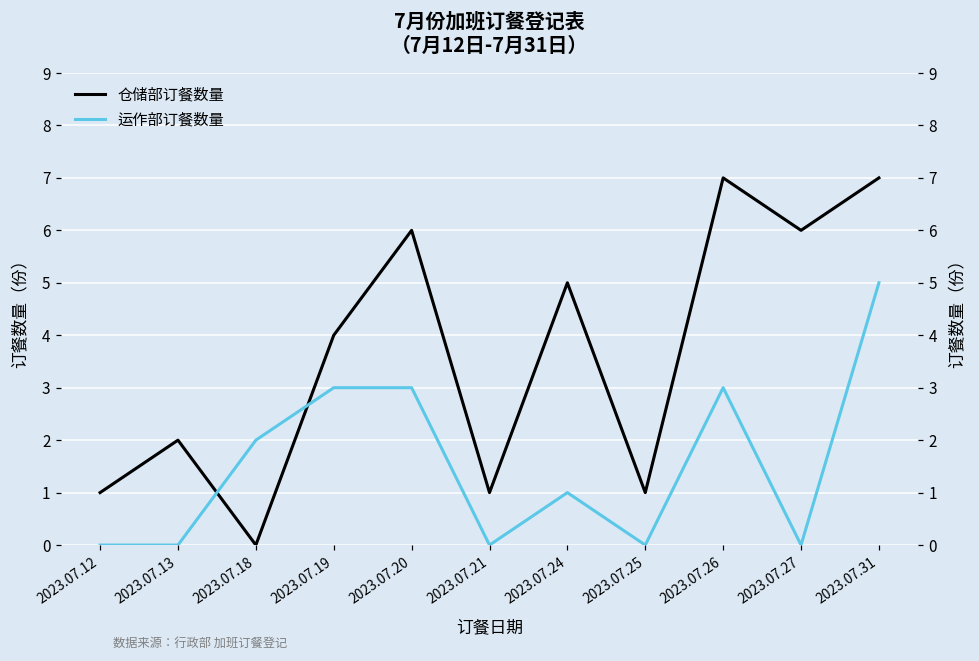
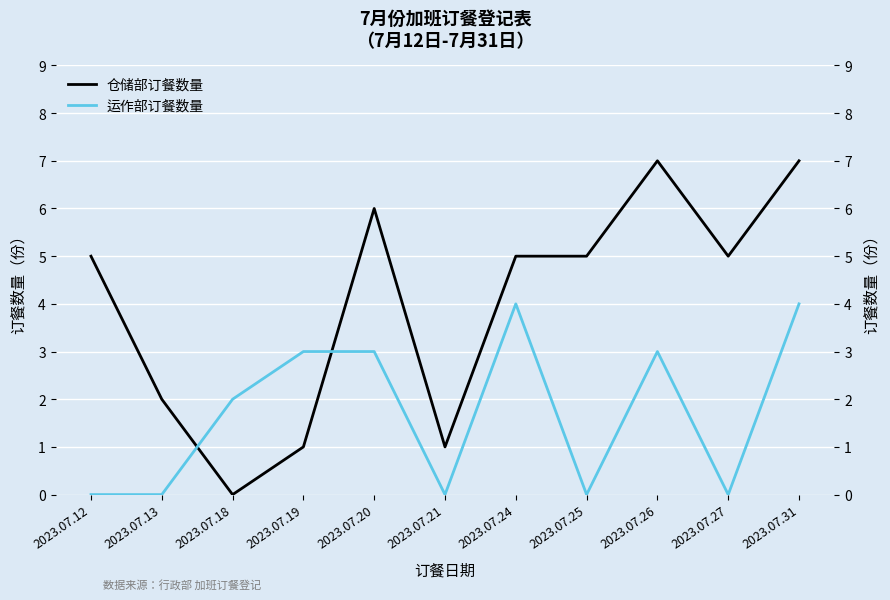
仓储部订餐数量, 2023.07.12: 1 -> 5
仓储部订餐数量, 2023.07.19: 4 -> 1
运作部订餐数量, 2023.07.24: 1 -> 4
仓储部订餐数量, 2023.07.25: 1 -> 5
仓储部订餐数量, 2023.07.27: 6 -> 5
运作部订餐数量, 2023.07.31: 5 -> 4
